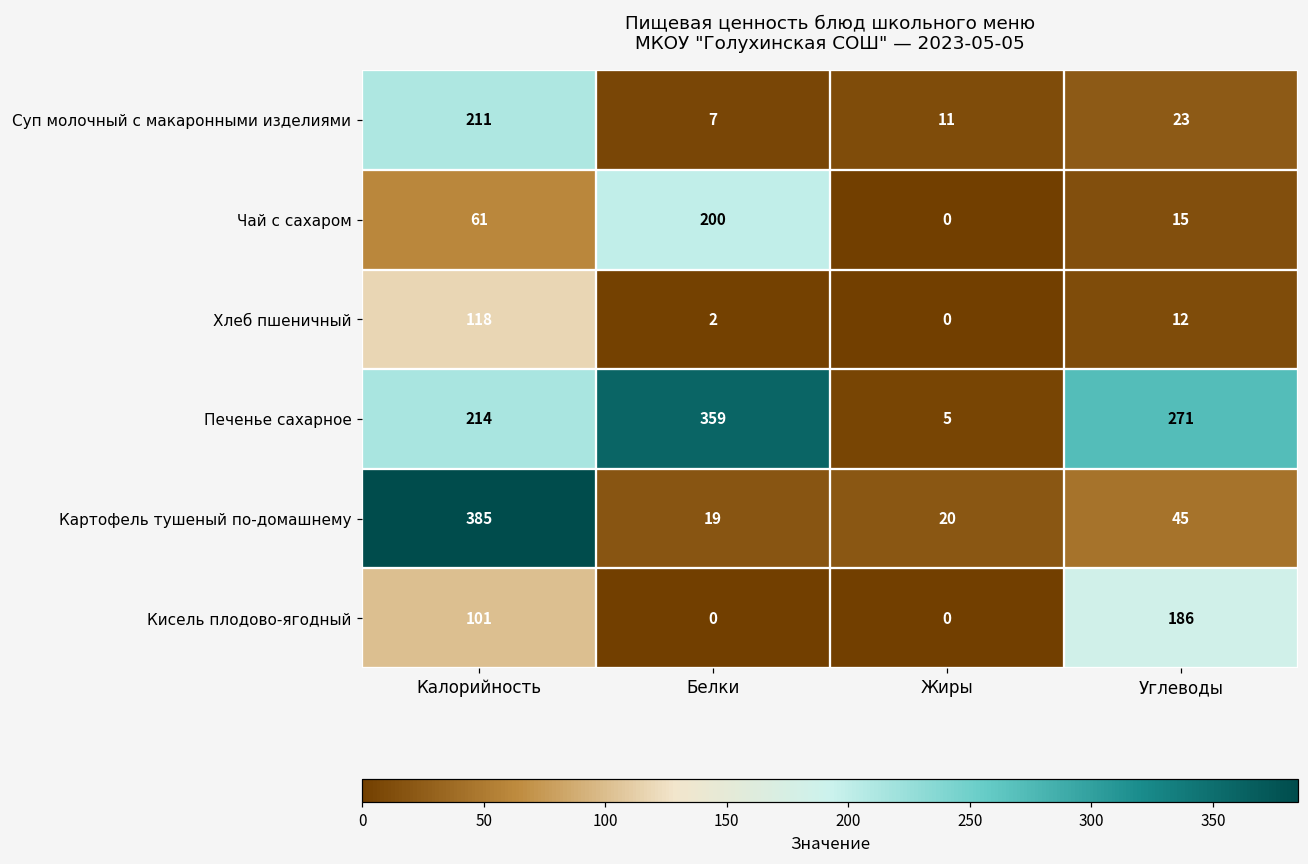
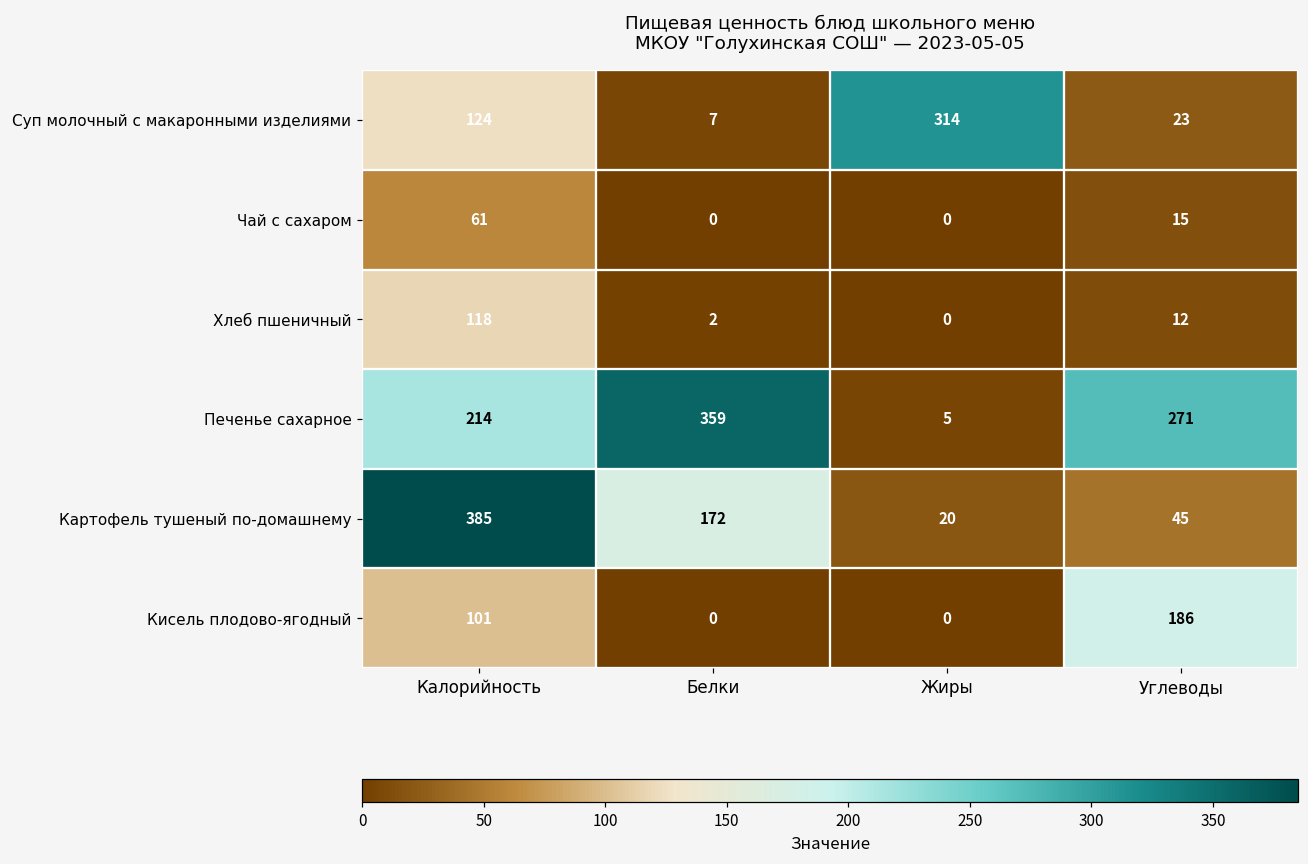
Суп молочный с макаронными изделиями, Калорийность: 211 -> 124
Суп молочный с макаронными изделиями, Жиры: 11 -> 314
Чай с сахаром, Белки: 200 -> 0
Картофель тушеный по-домашнему, Белки: 19 -> 172
